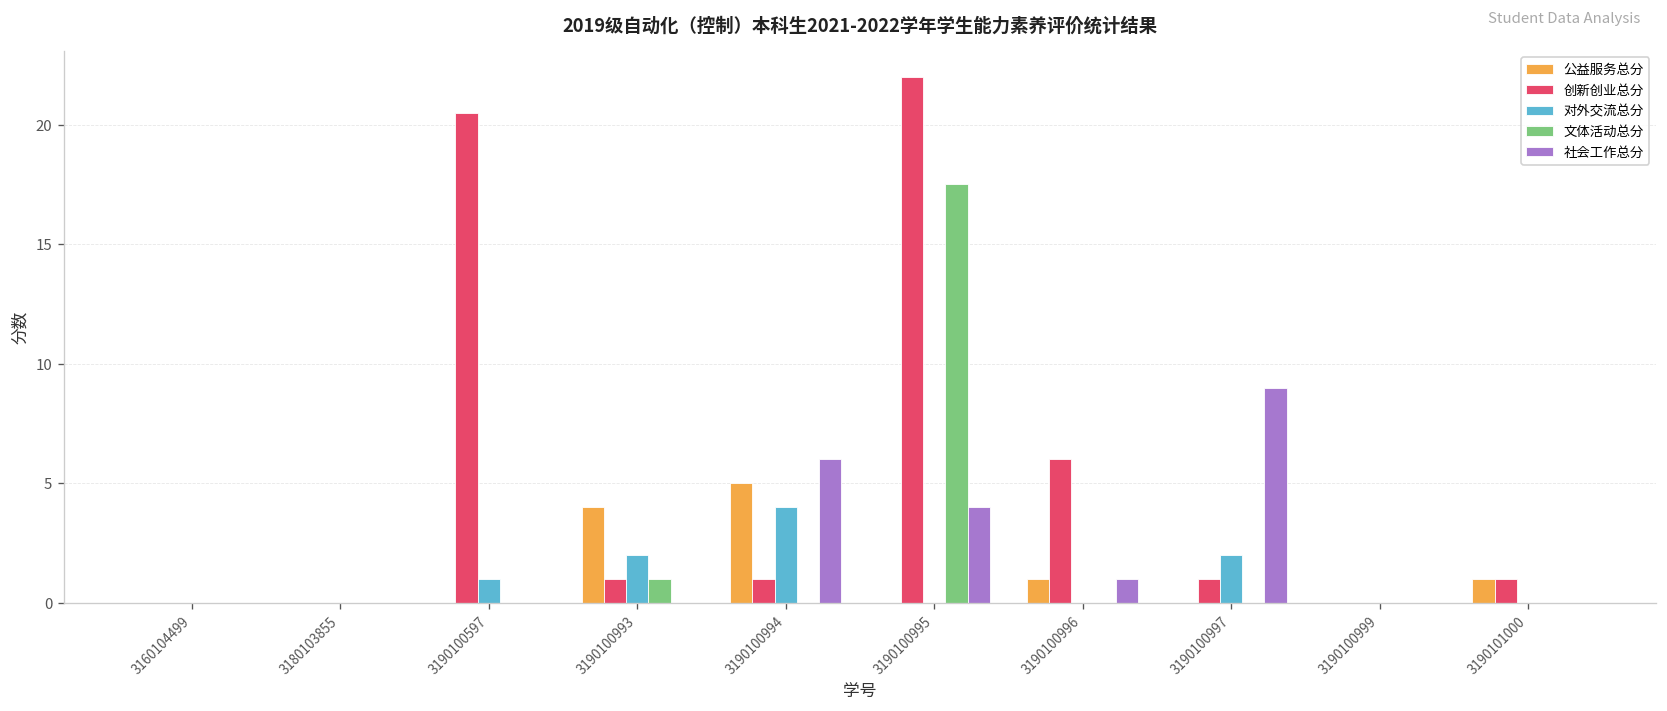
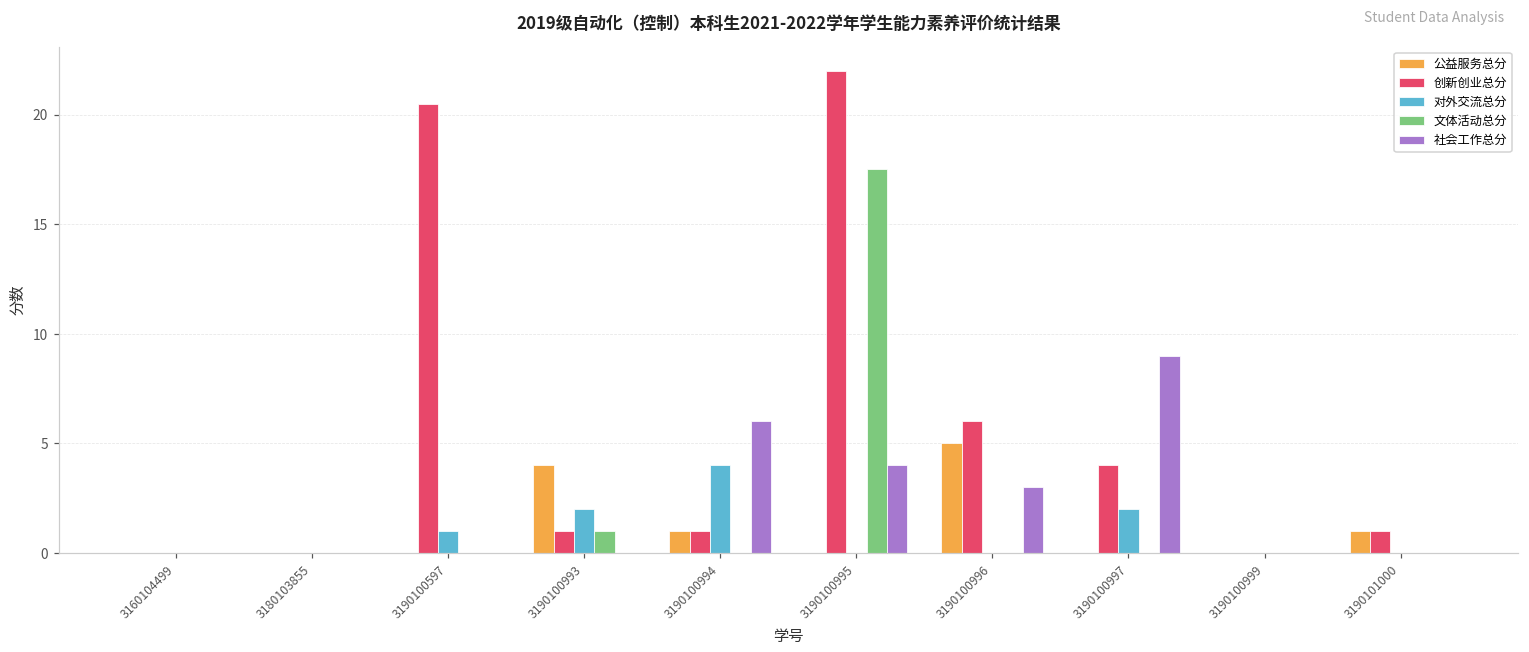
公益服务总分, 3190100994: 5 -> 1
公益服务总分, 3190100996: 1 -> 5
社会工作总分, 3190100996: 1 -> 3
创新创业总分, 3190100997: 1 -> 4
